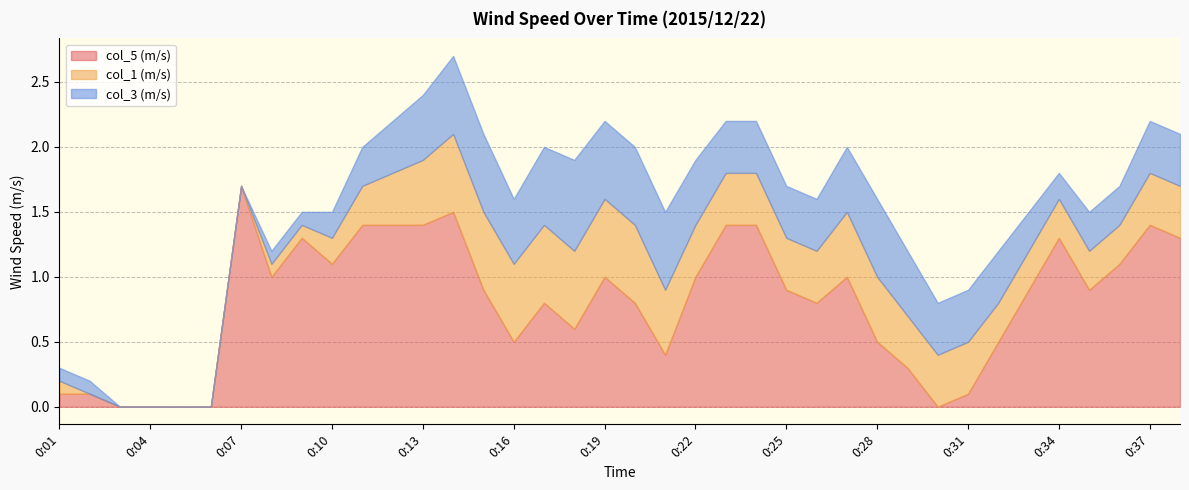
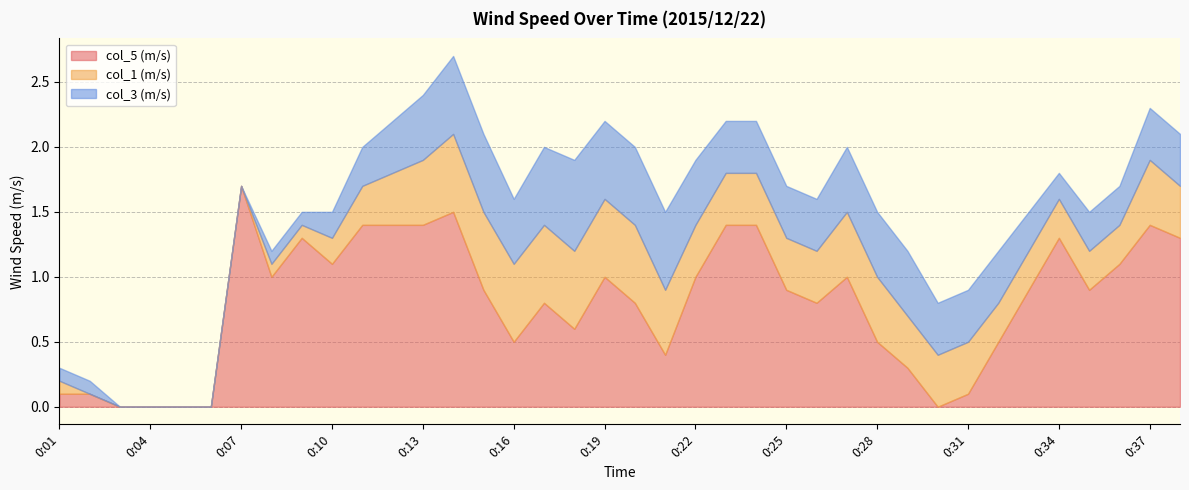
col_3 (m/s), 0:28: 0.6 -> 0.5
col_1 (m/s), 0:37: 0.4 -> 0.5
